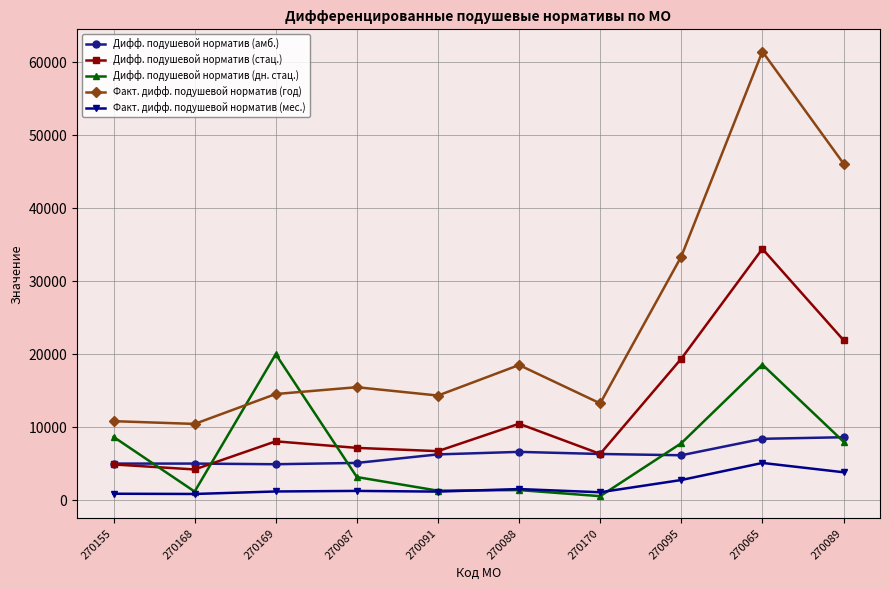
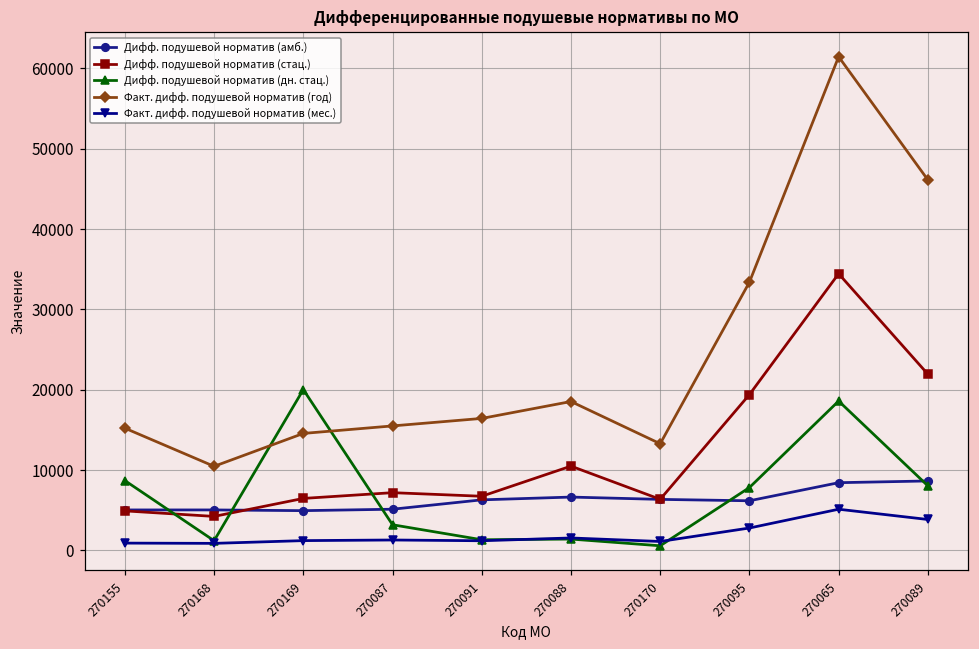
Факт. дифф. подушевой норматив (год), 270155: 11000 -> 15000
Дифф. подушевой норматив (стац.), 270169: 8000 -> 6000
Факт. дифф. подушевой норматив (год), 270091: 14000 -> 16000
